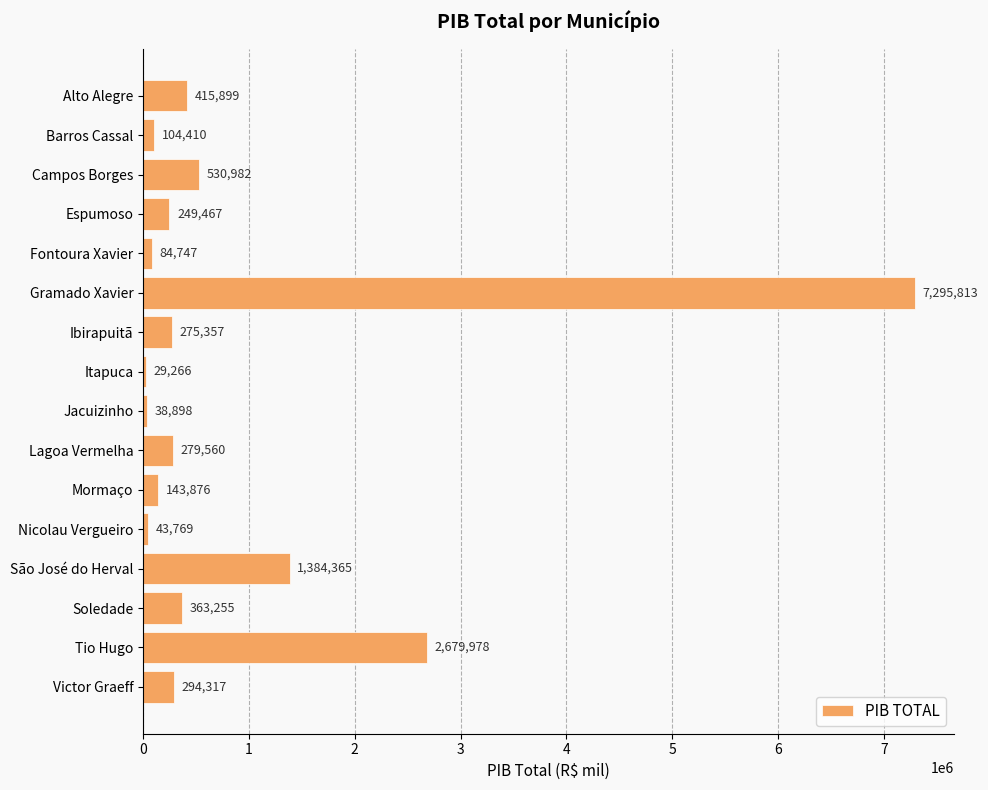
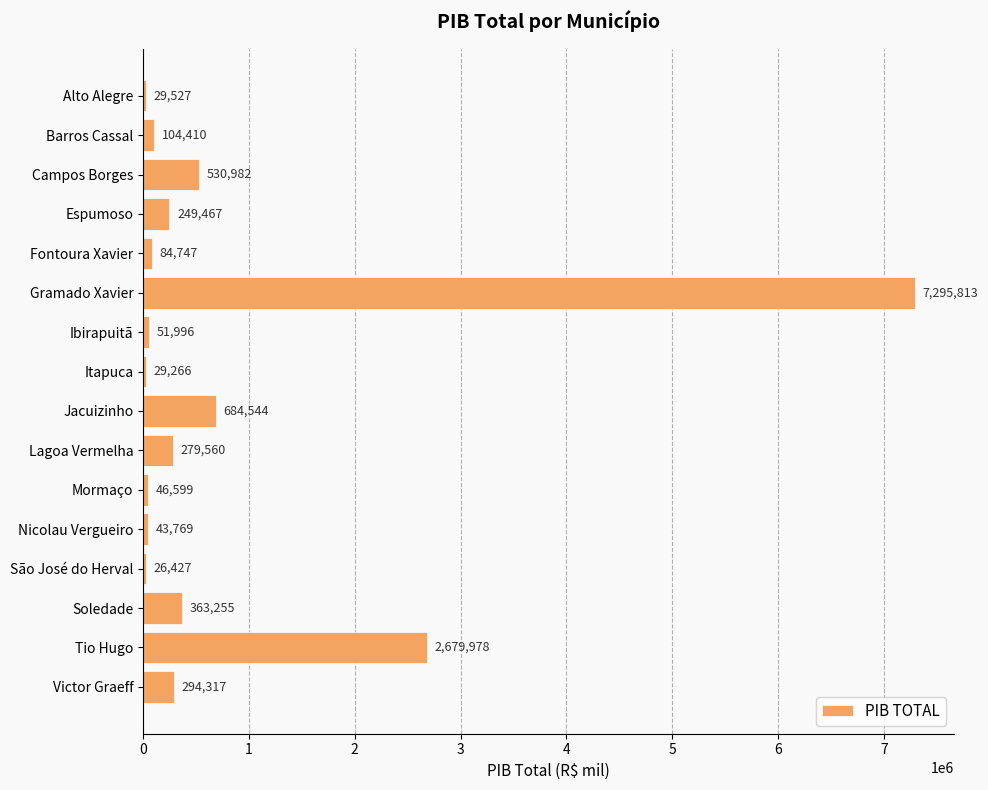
Alto Alegre: 415,899 -> 29,527
Ibirapuitã: 275,357 -> 51,996
Jacuizinho: 38,898 -> 684,544
Mormaço: 143,876 -> 46,599
São José do Herval: 1,384,365 -> 26,427
